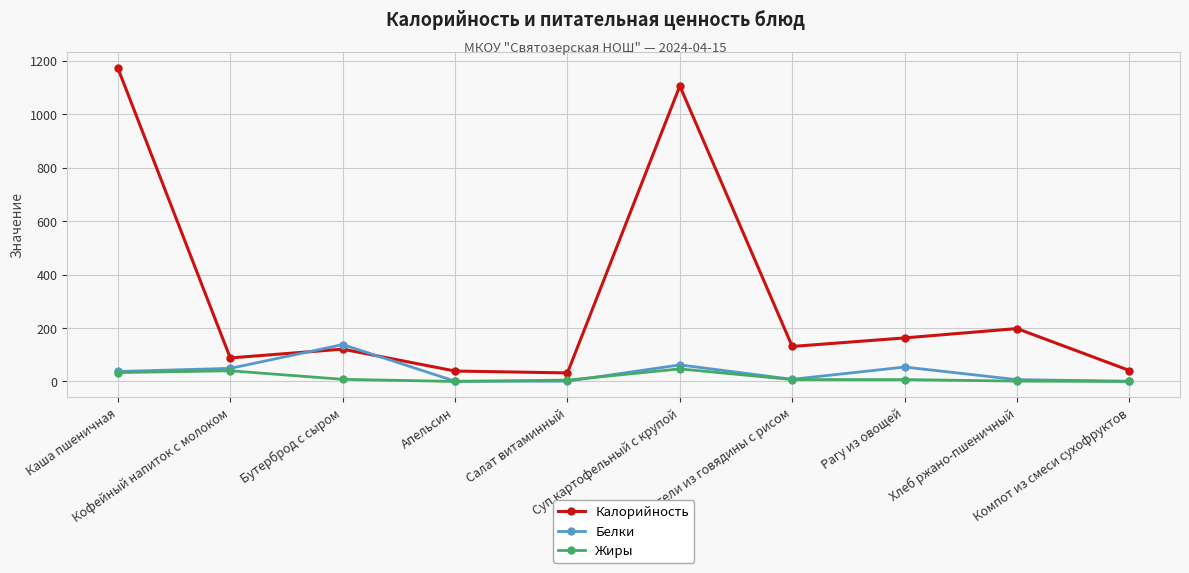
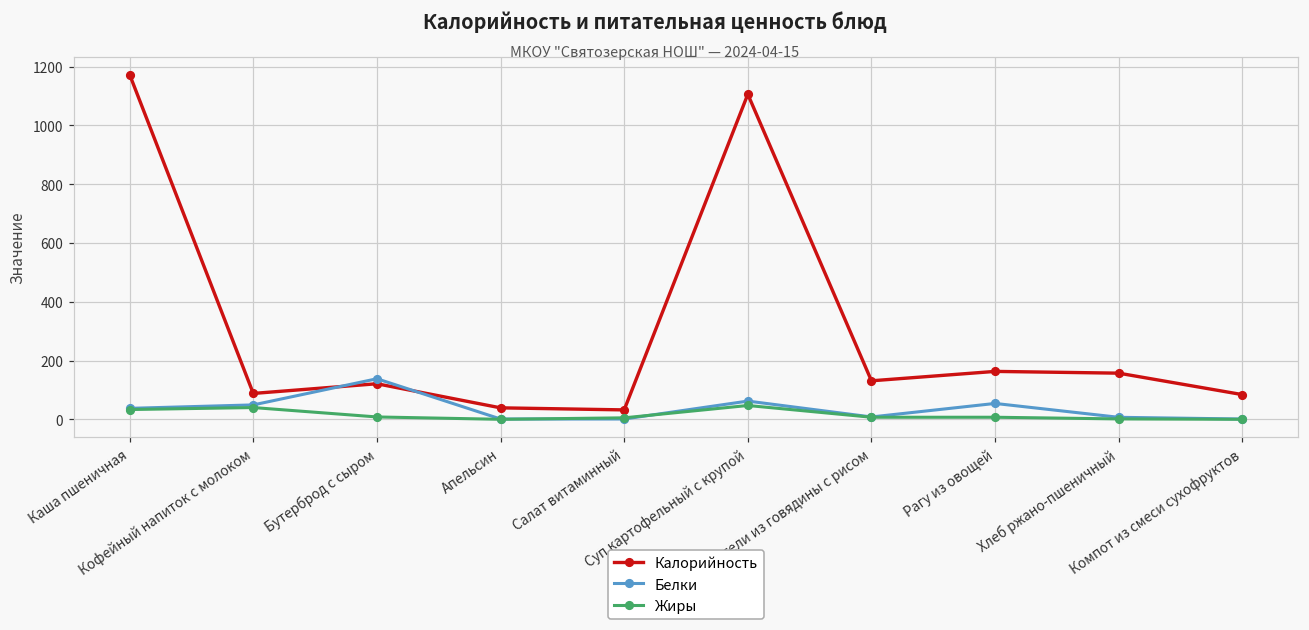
Калорийность, Хлеб ржано-пшеничный: 200 -> 160
Калорийность, Компот из смеси сухофруктов: 40 -> 80
